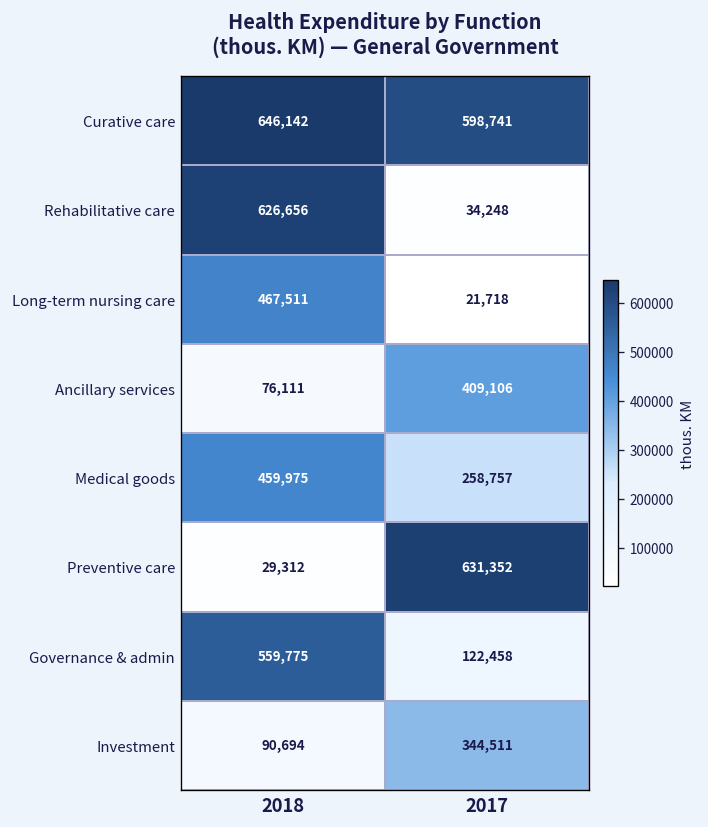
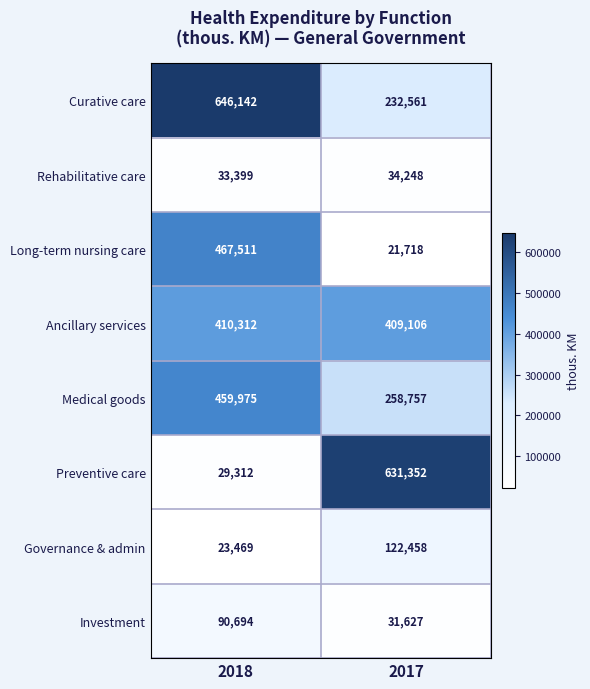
Curative care, 2017: 598,741 -> 232,561
Rehabilitative care, 2018: 626,656 -> 33,399
Ancillary services, 2018: 76,111 -> 410,312
Governance & admin, 2018: 559,775 -> 23,469
Investment, 2017: 344,511 -> 31,627
